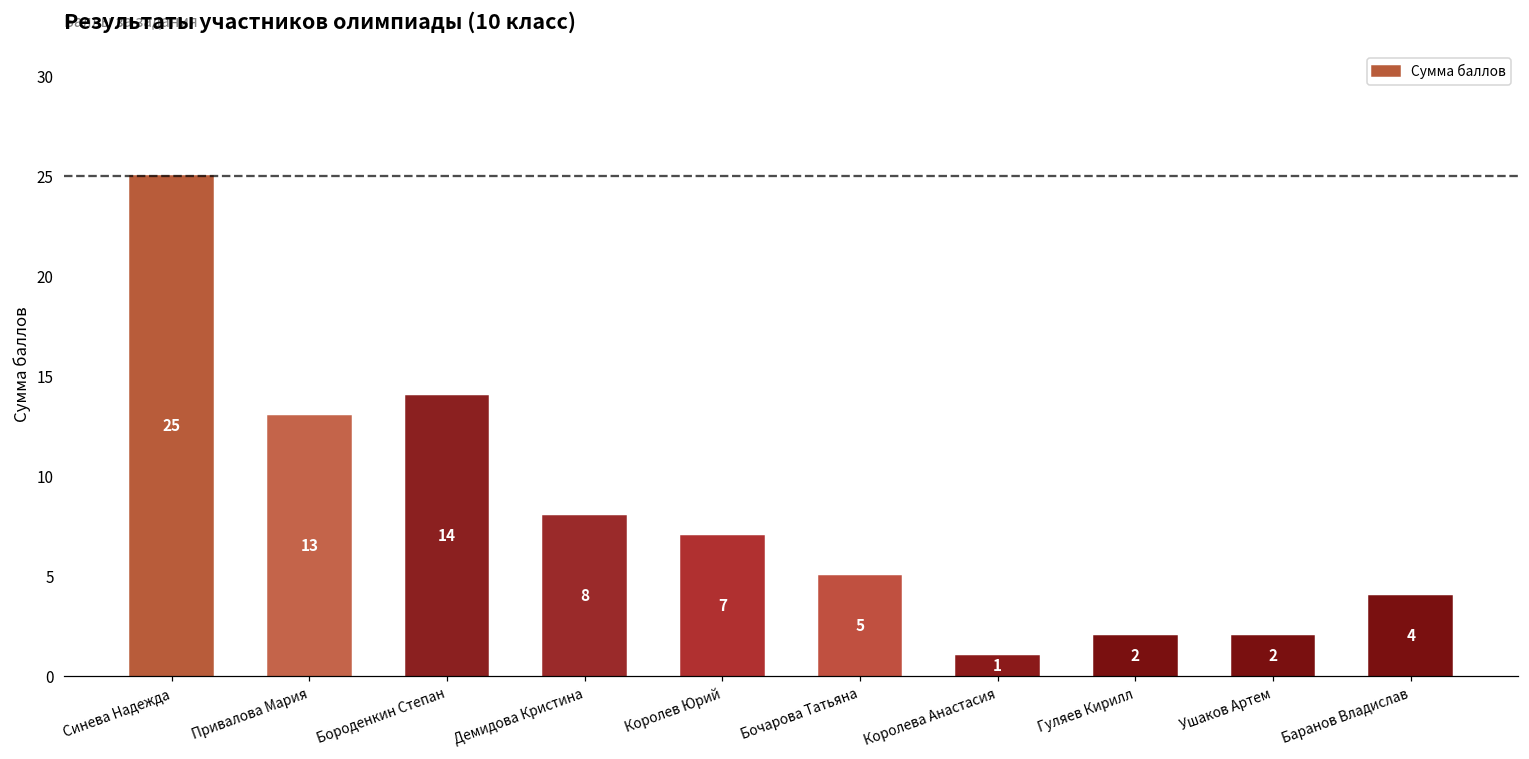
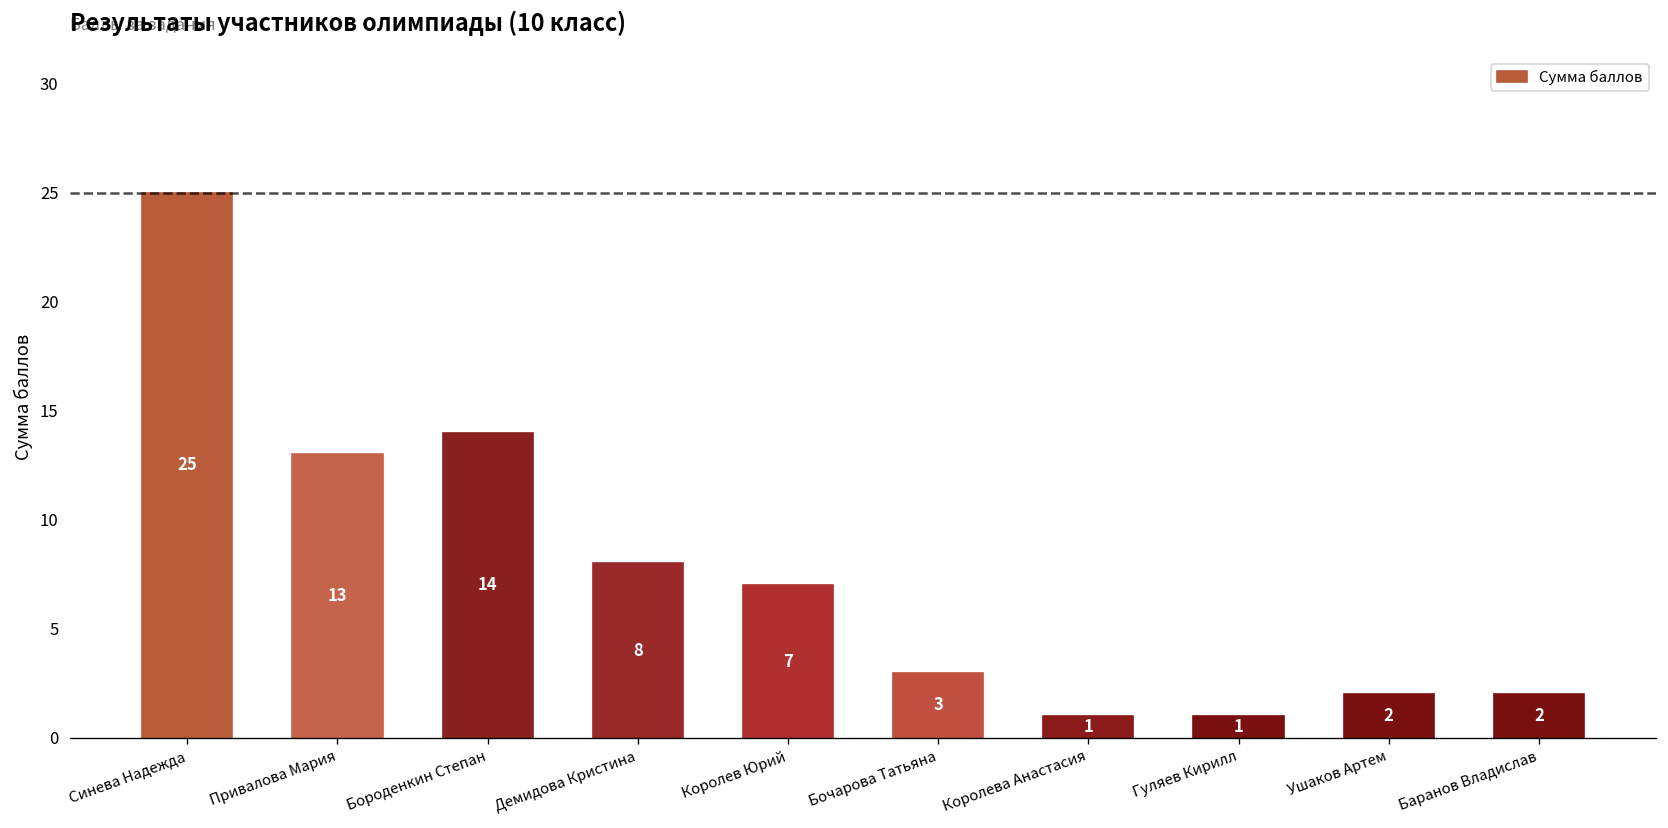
Бочарова Татьяна: 5 -> 3
Гуляев Кирилл: 2 -> 1
Баранов Владислав: 4 -> 2
